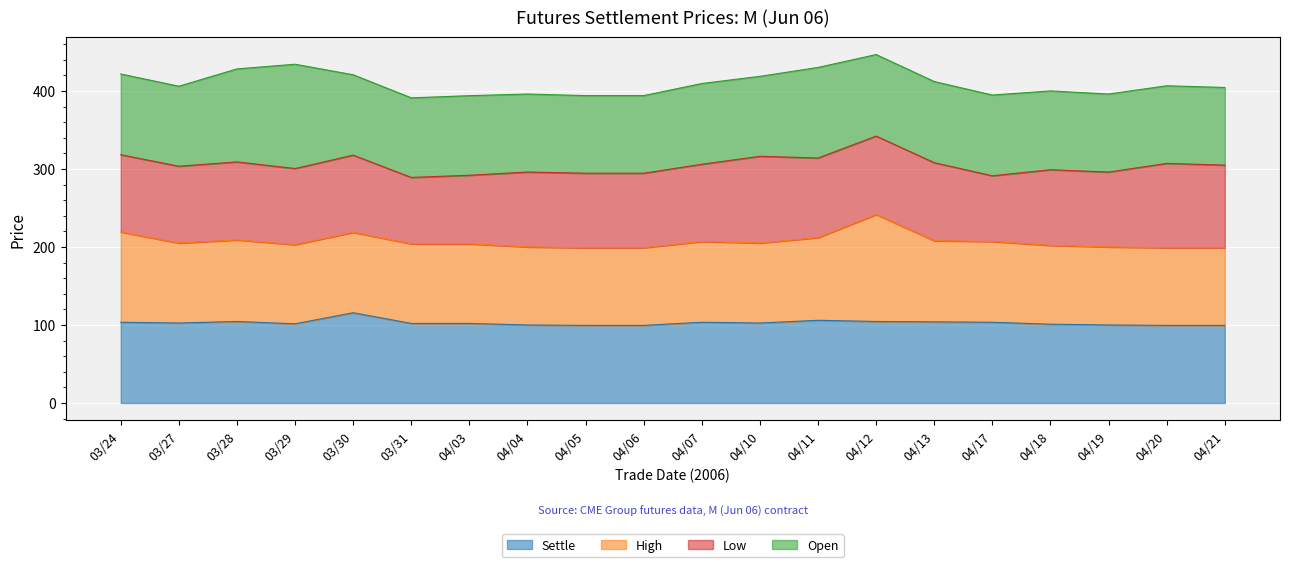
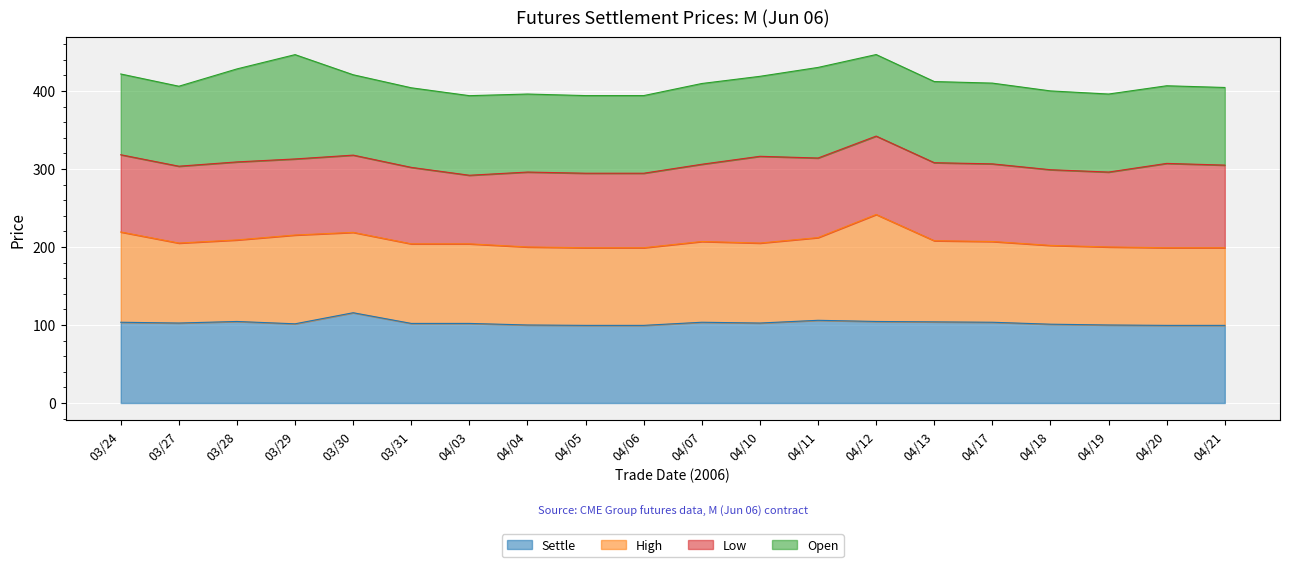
High, 03/29: 100 -> 110
Low, 03/31: 90 -> 100
Low, 04/17: 80 -> 100
